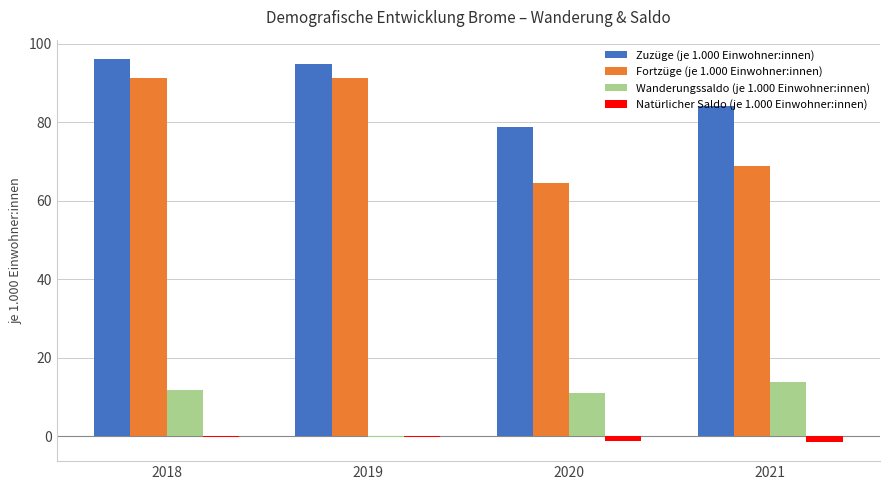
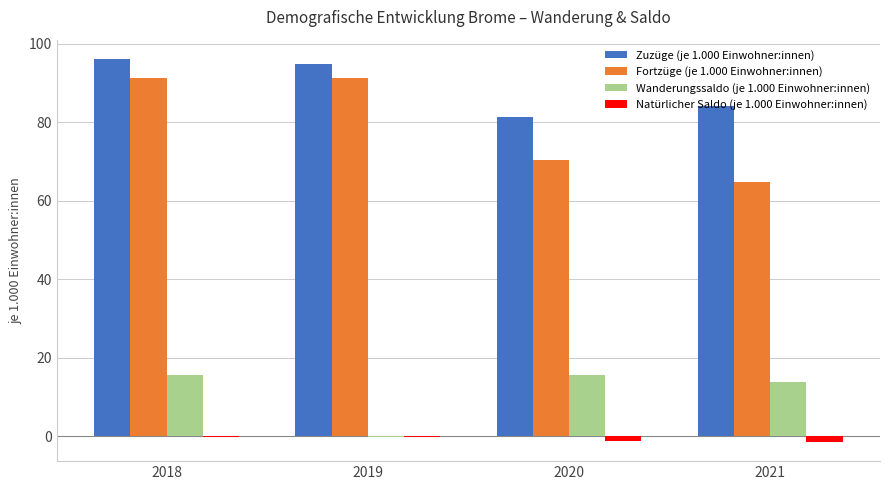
Wanderungssaldo (je 1.000 Einwohner:innen), 2018: 12 -> 16
Zuzüge (je 1.000 Einwohner:innen), 2020: 79 -> 81
Fortzüge (je 1.000 Einwohner:innen), 2020: 65 -> 70
Wanderungssaldo (je 1.000 Einwohner:innen), 2020: 11 -> 16
Fortzüge (je 1.000 Einwohner:innen), 2021: 69 -> 65
